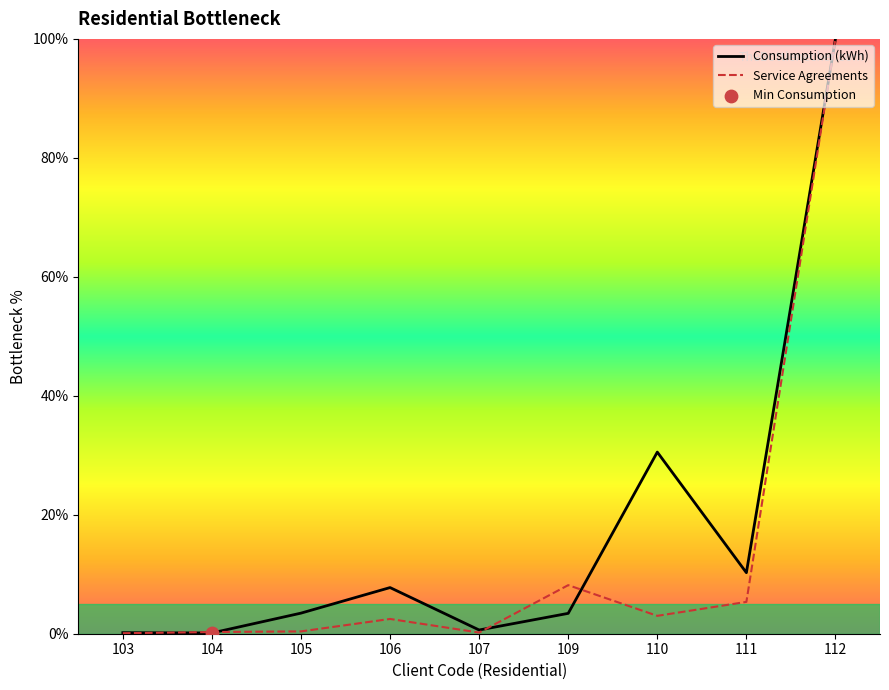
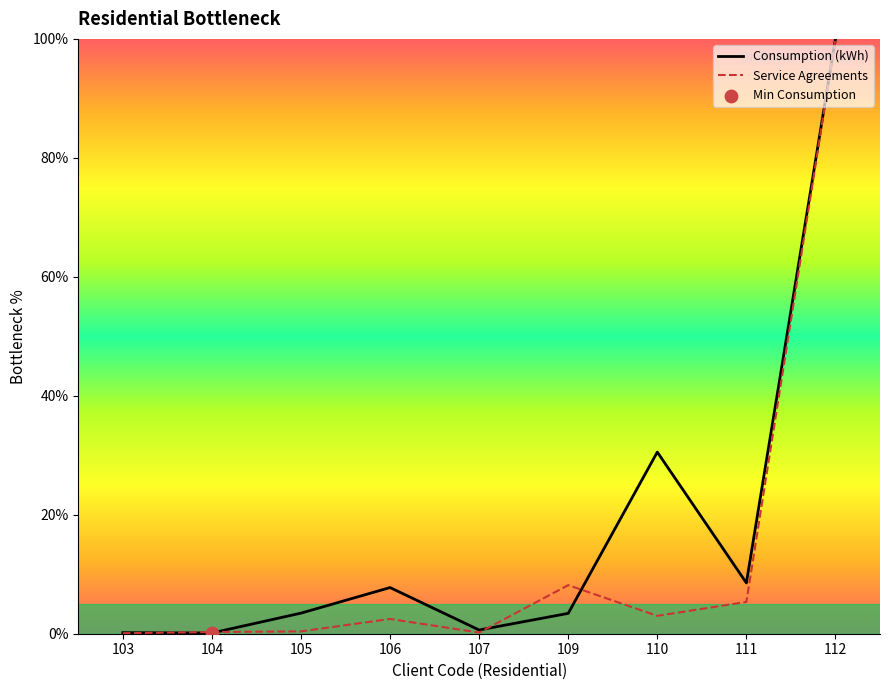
Consumption (kWh), 111: 10% -> 9%
